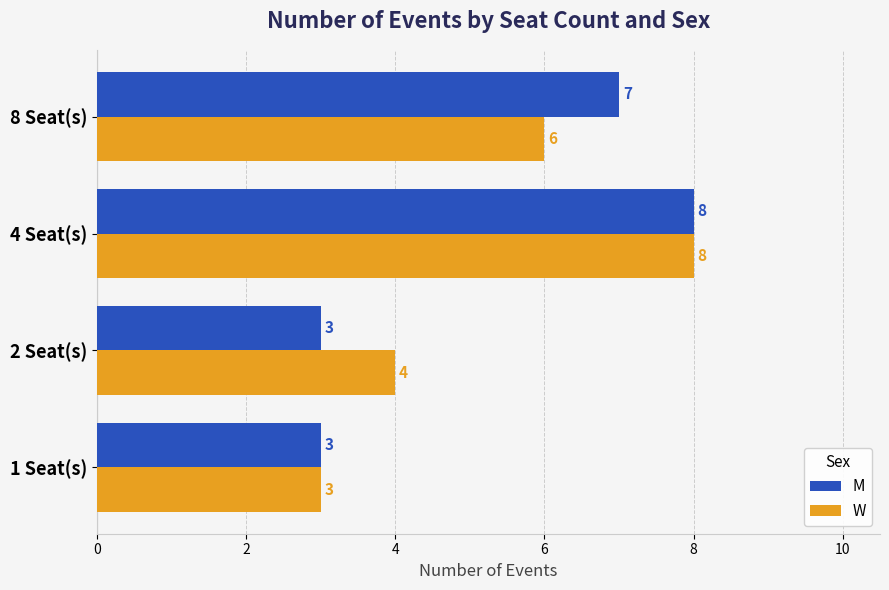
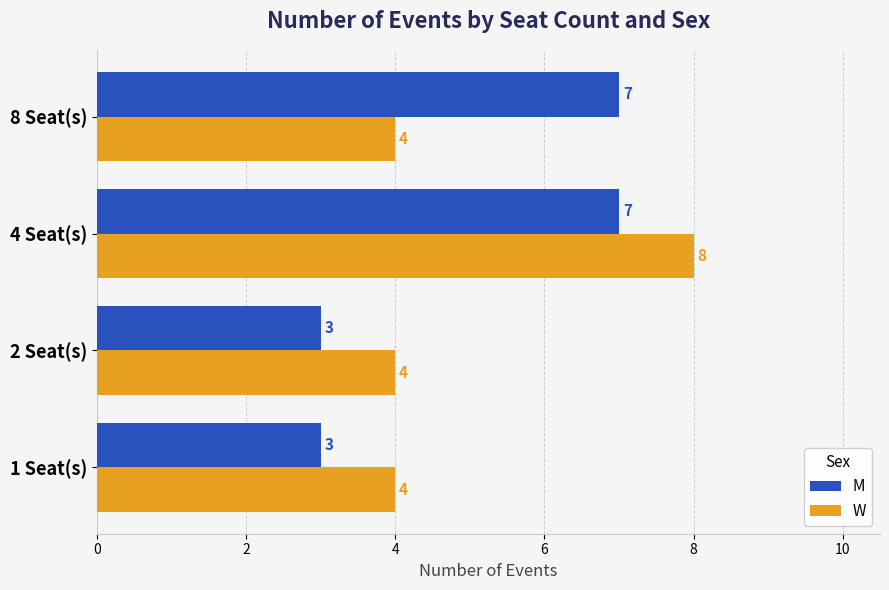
W, 8 Seat(s): 6 -> 4
M, 4 Seat(s): 8 -> 7
W, 1 Seat(s): 3 -> 4
